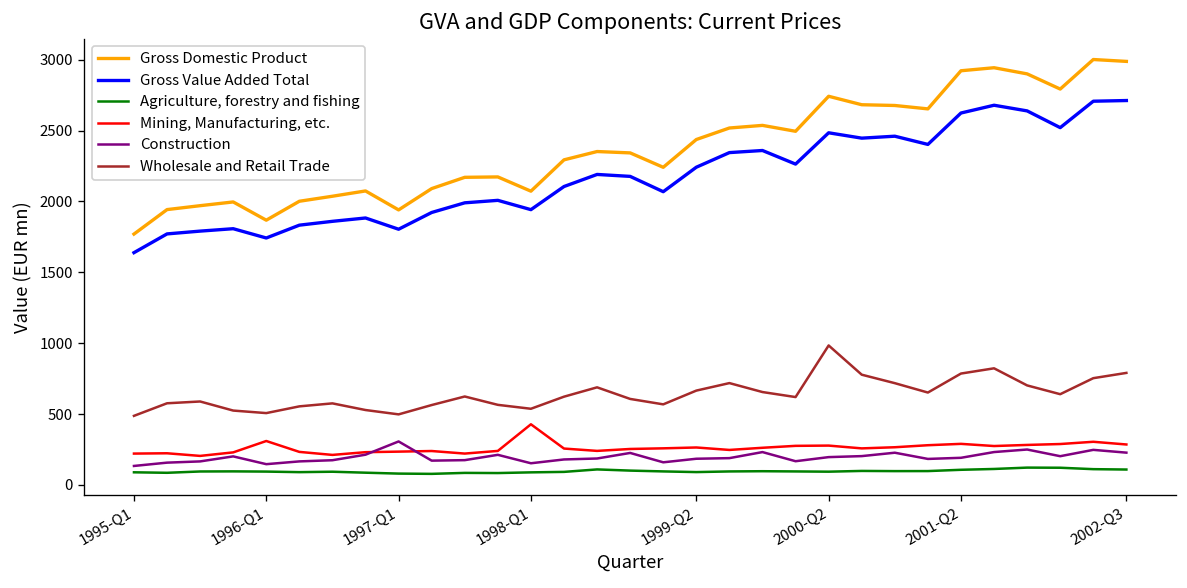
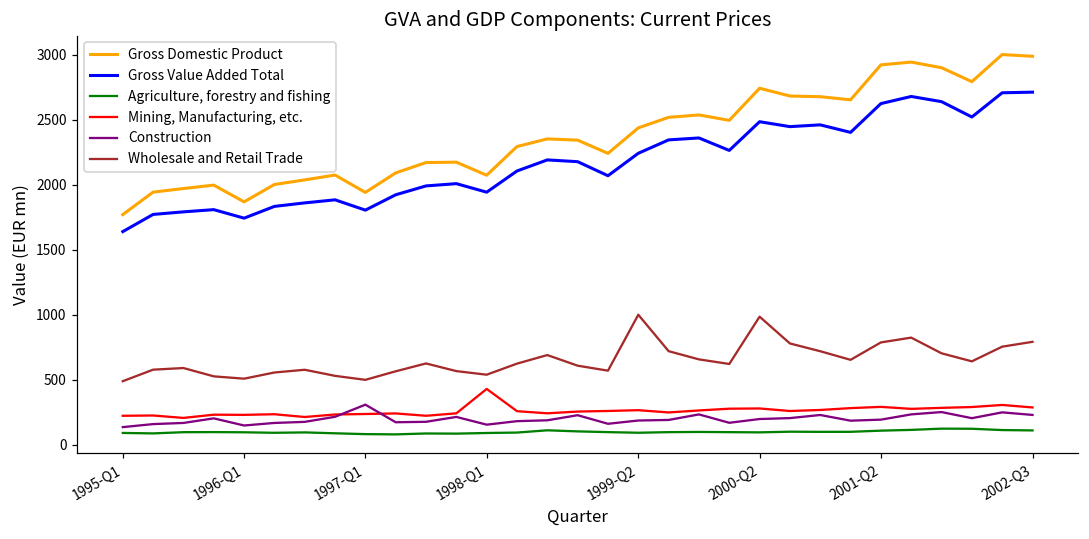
Mining, Manufacturing, etc., 1996-Q1: 310 -> 230
Wholesale and Retail Trade, 1999-Q2: 670 -> 1000
